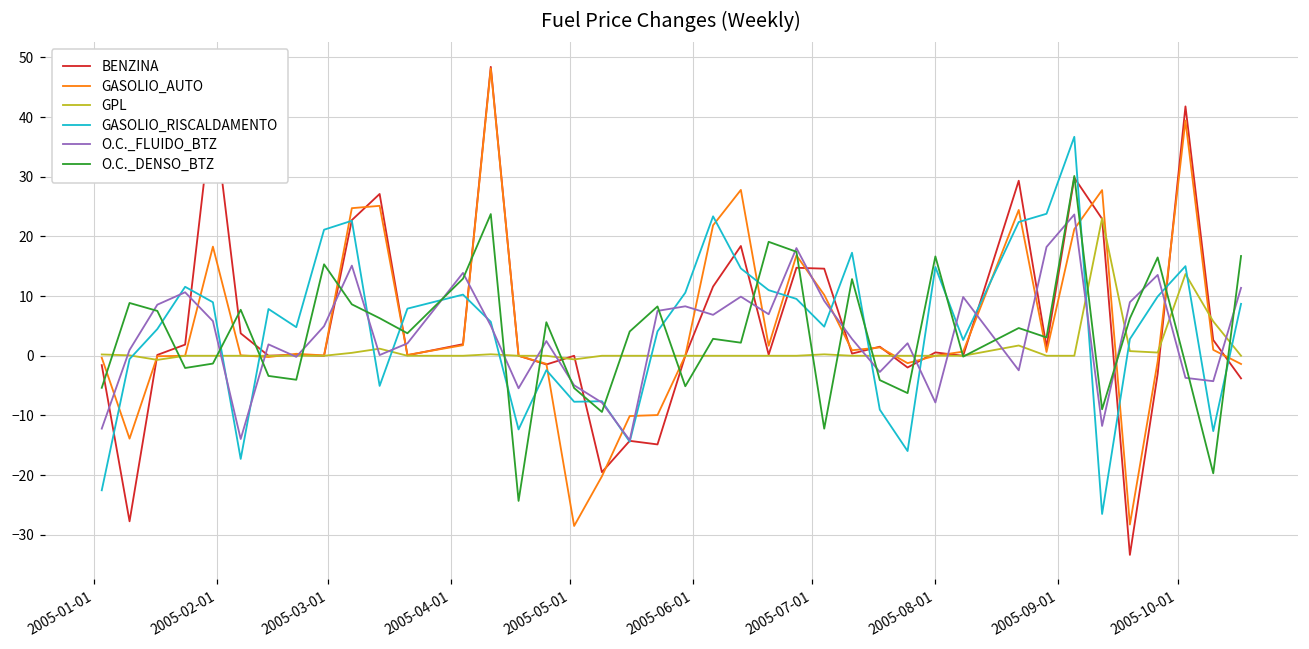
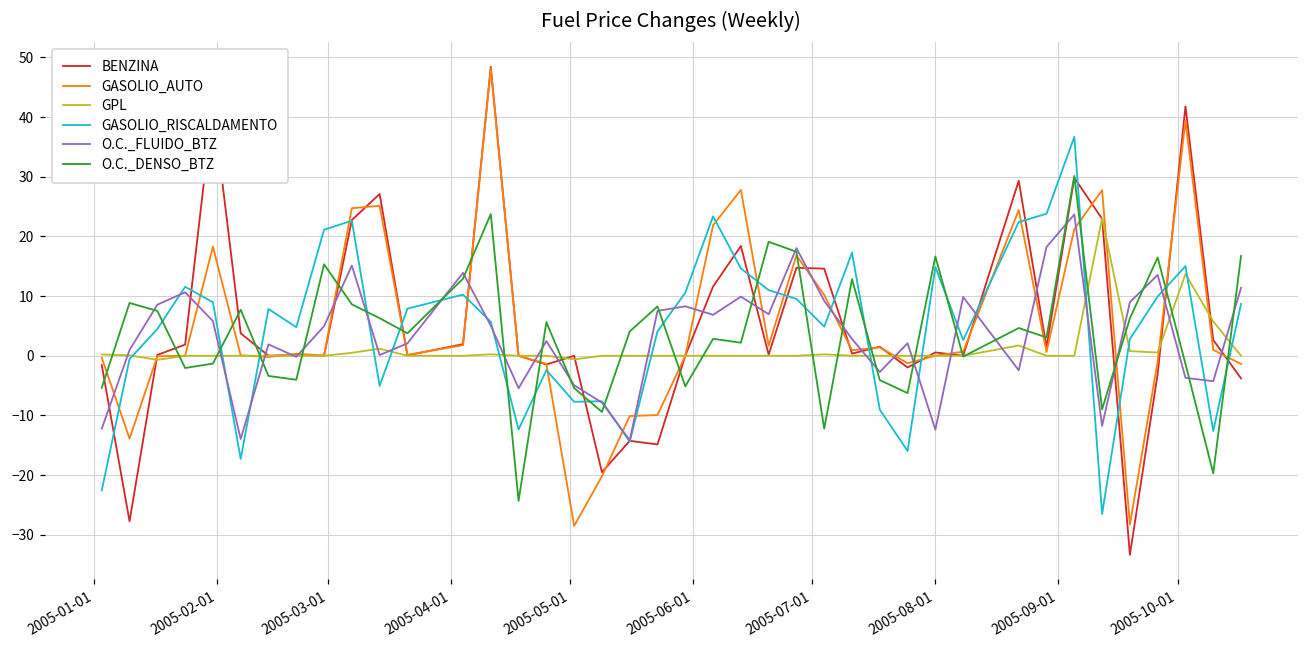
O.C._FLUIDO_BTZ, 2005-08-01: -8 -> -12
